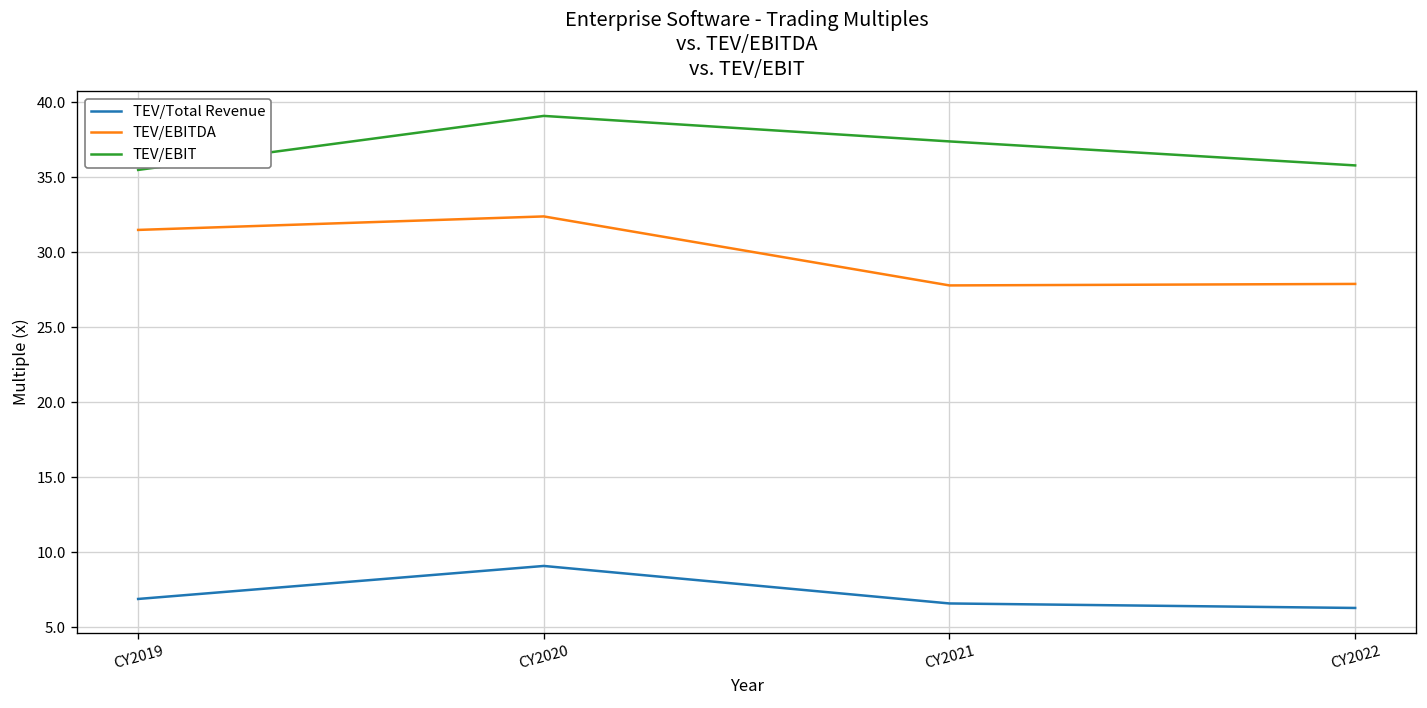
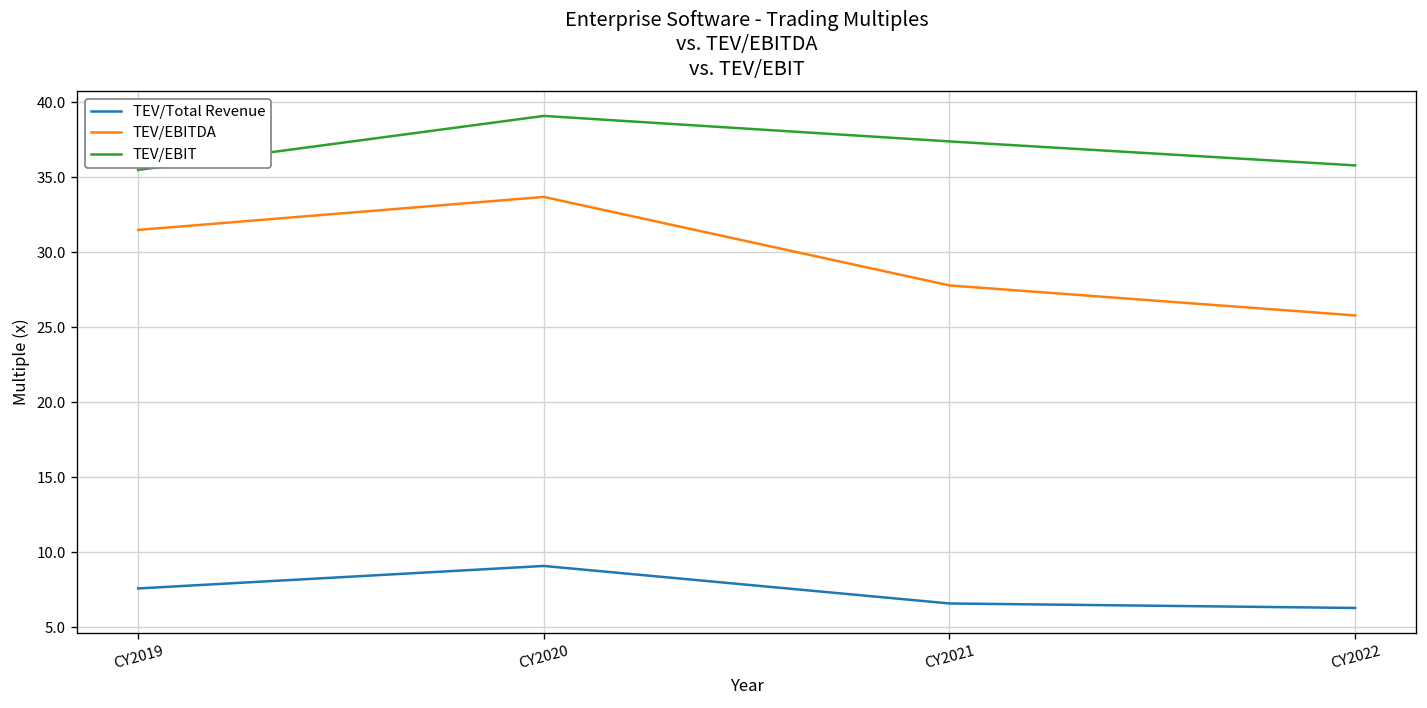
TEV/Total Revenue, CY2019: 6.9 -> 7.6
TEV/EBITDA, CY2020: 32.4 -> 33.7
TEV/EBITDA, CY2022: 27.9 -> 25.8
